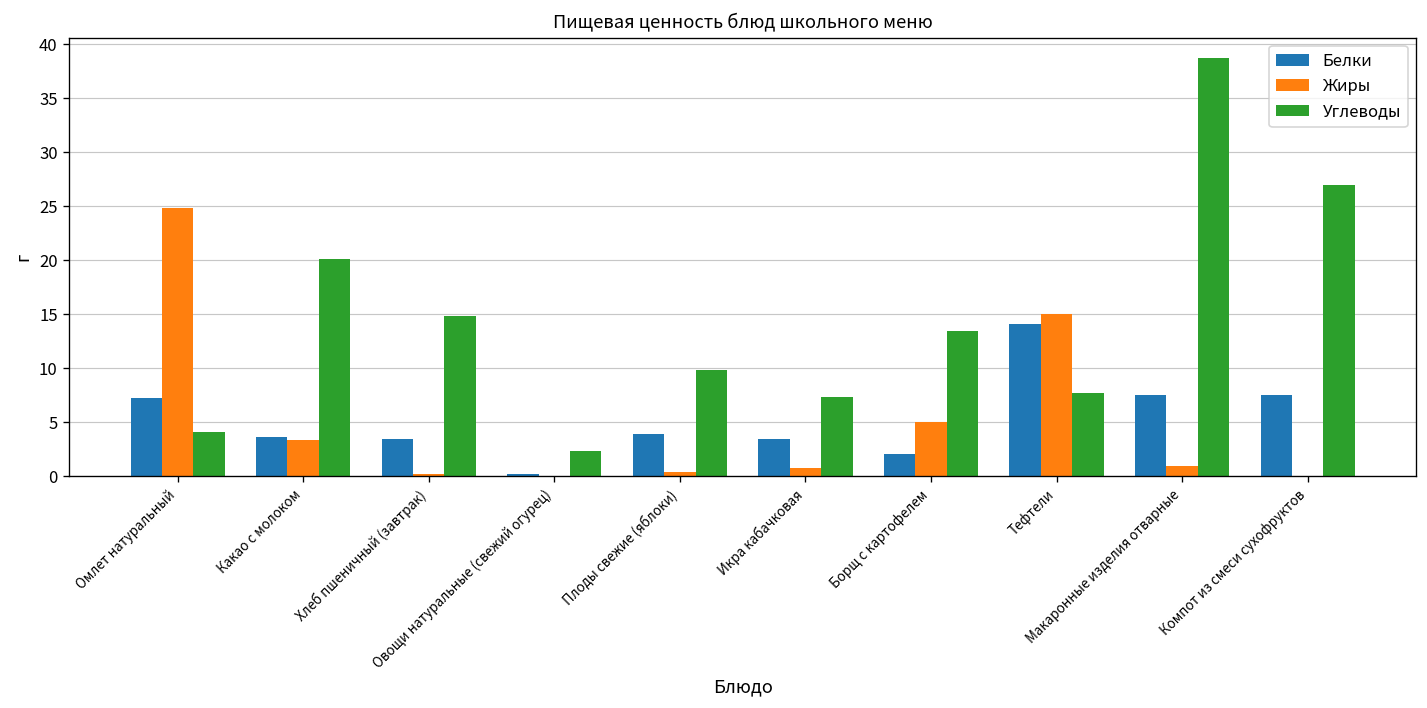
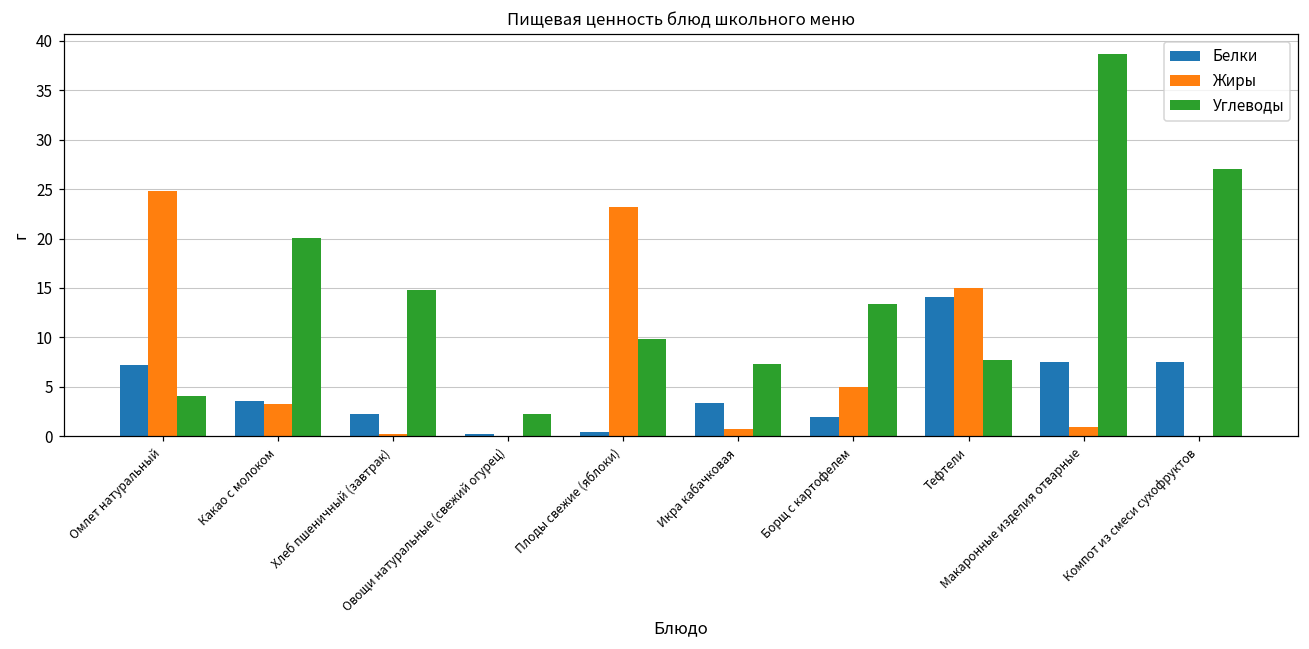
Белки, Хлеб пшеничный (завтрак): 3 -> 2
Белки, Плоды свежие (яблоки): 4 -> 0
Жиры, Плоды свежие (яблоки): 0 -> 23
